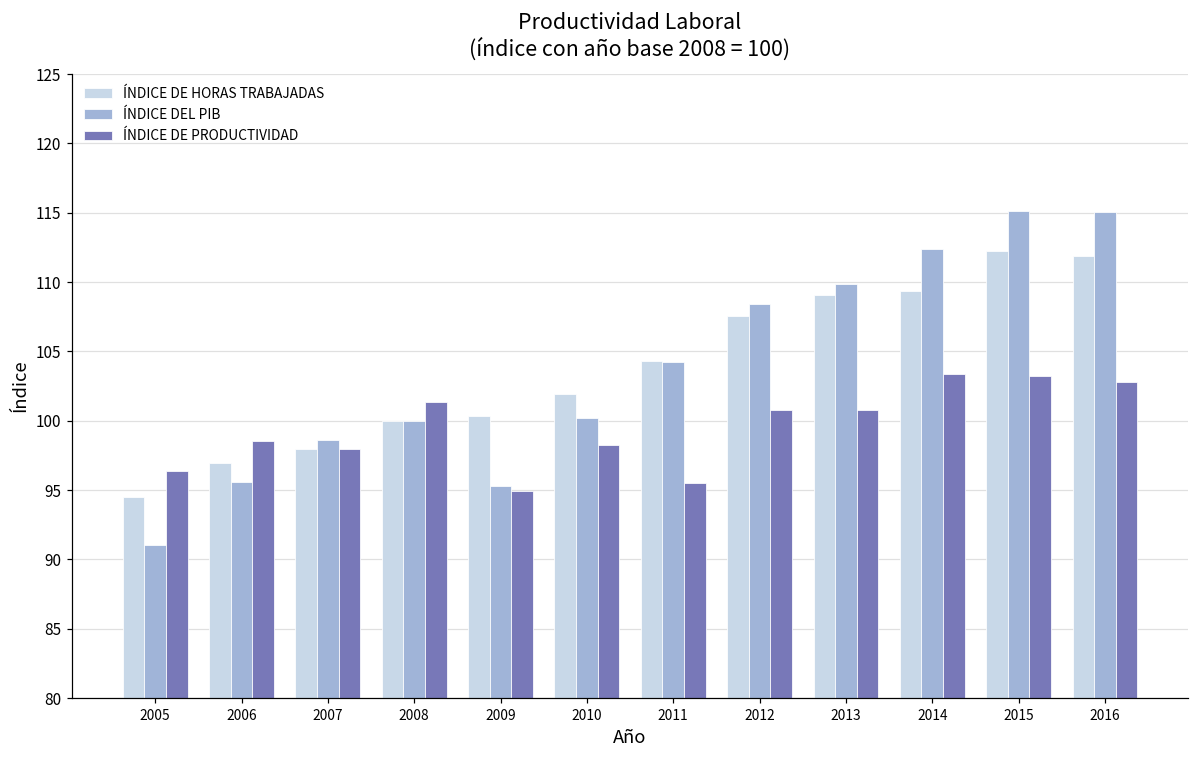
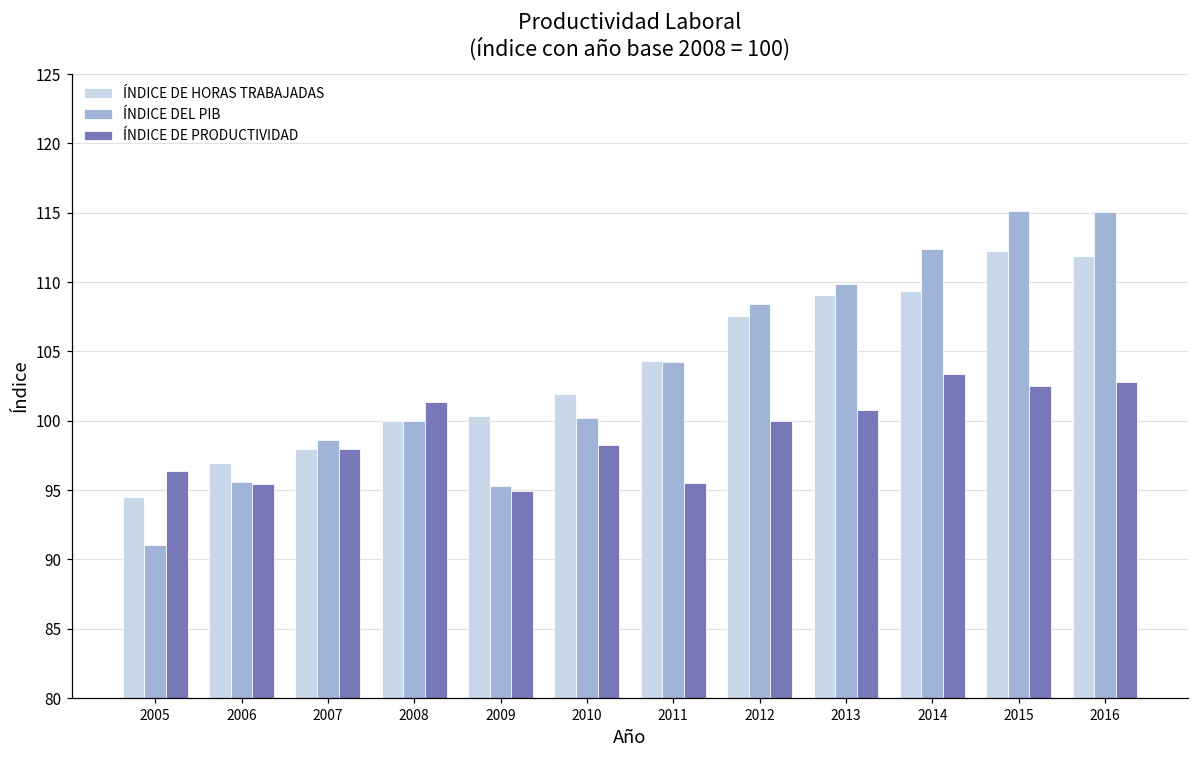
ÍNDICE DE PRODUCTIVIDAD, 2006: 98.6 -> 95.5
ÍNDICE DE PRODUCTIVIDAD, 2012: 100.8 -> 100.0
ÍNDICE DE PRODUCTIVIDAD, 2015: 103.2 -> 102.5
